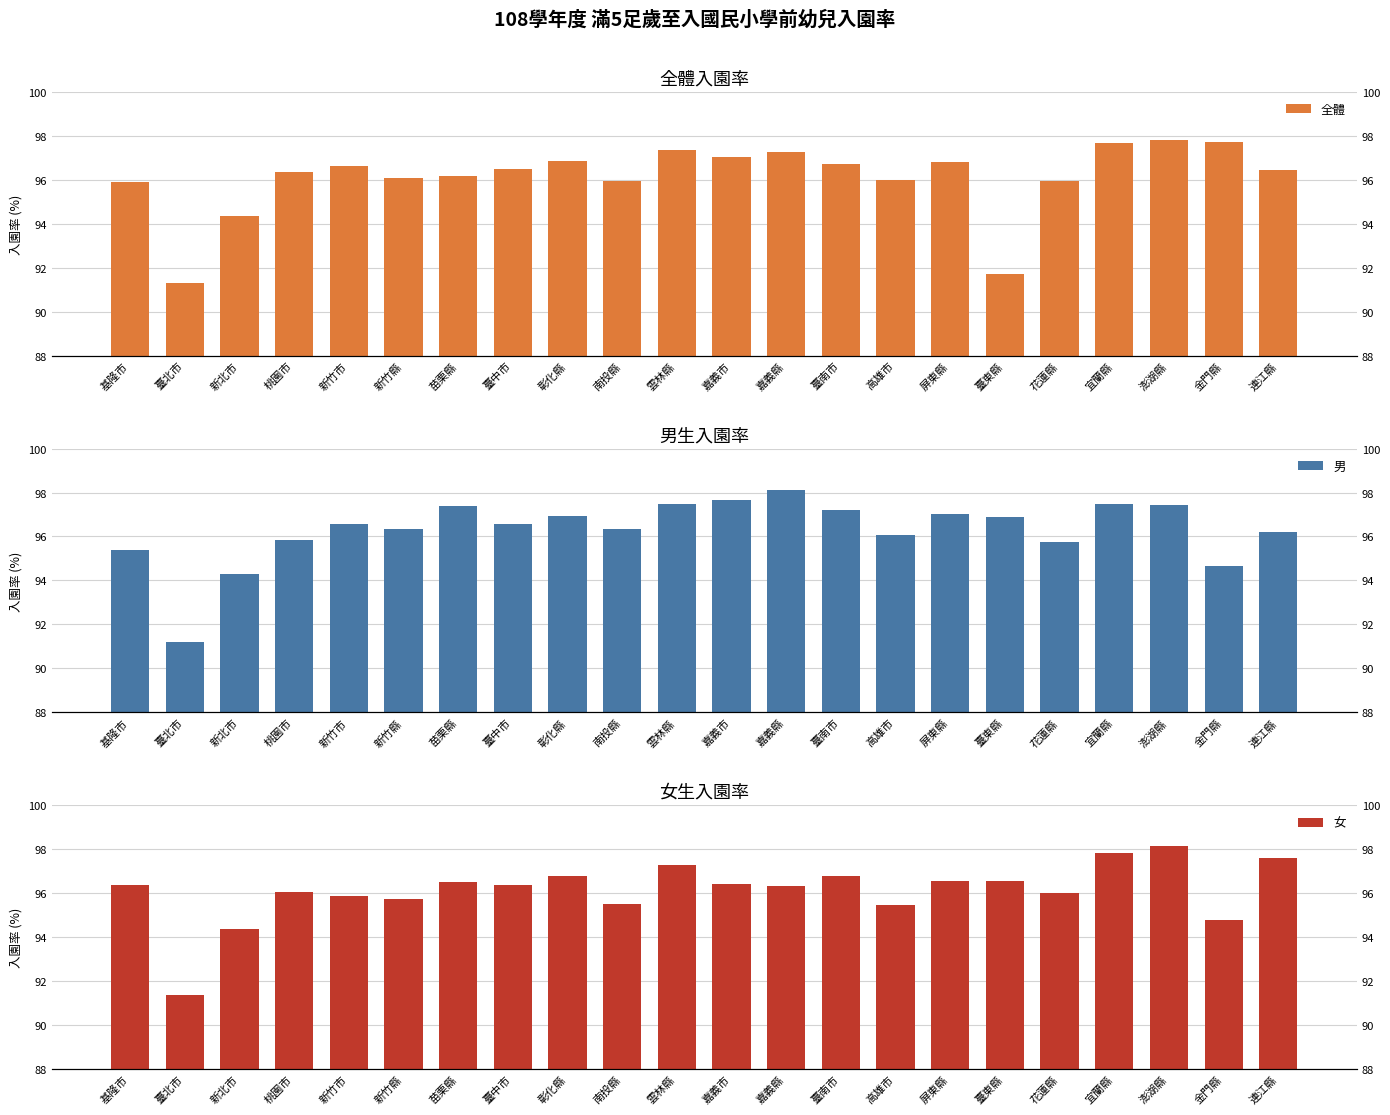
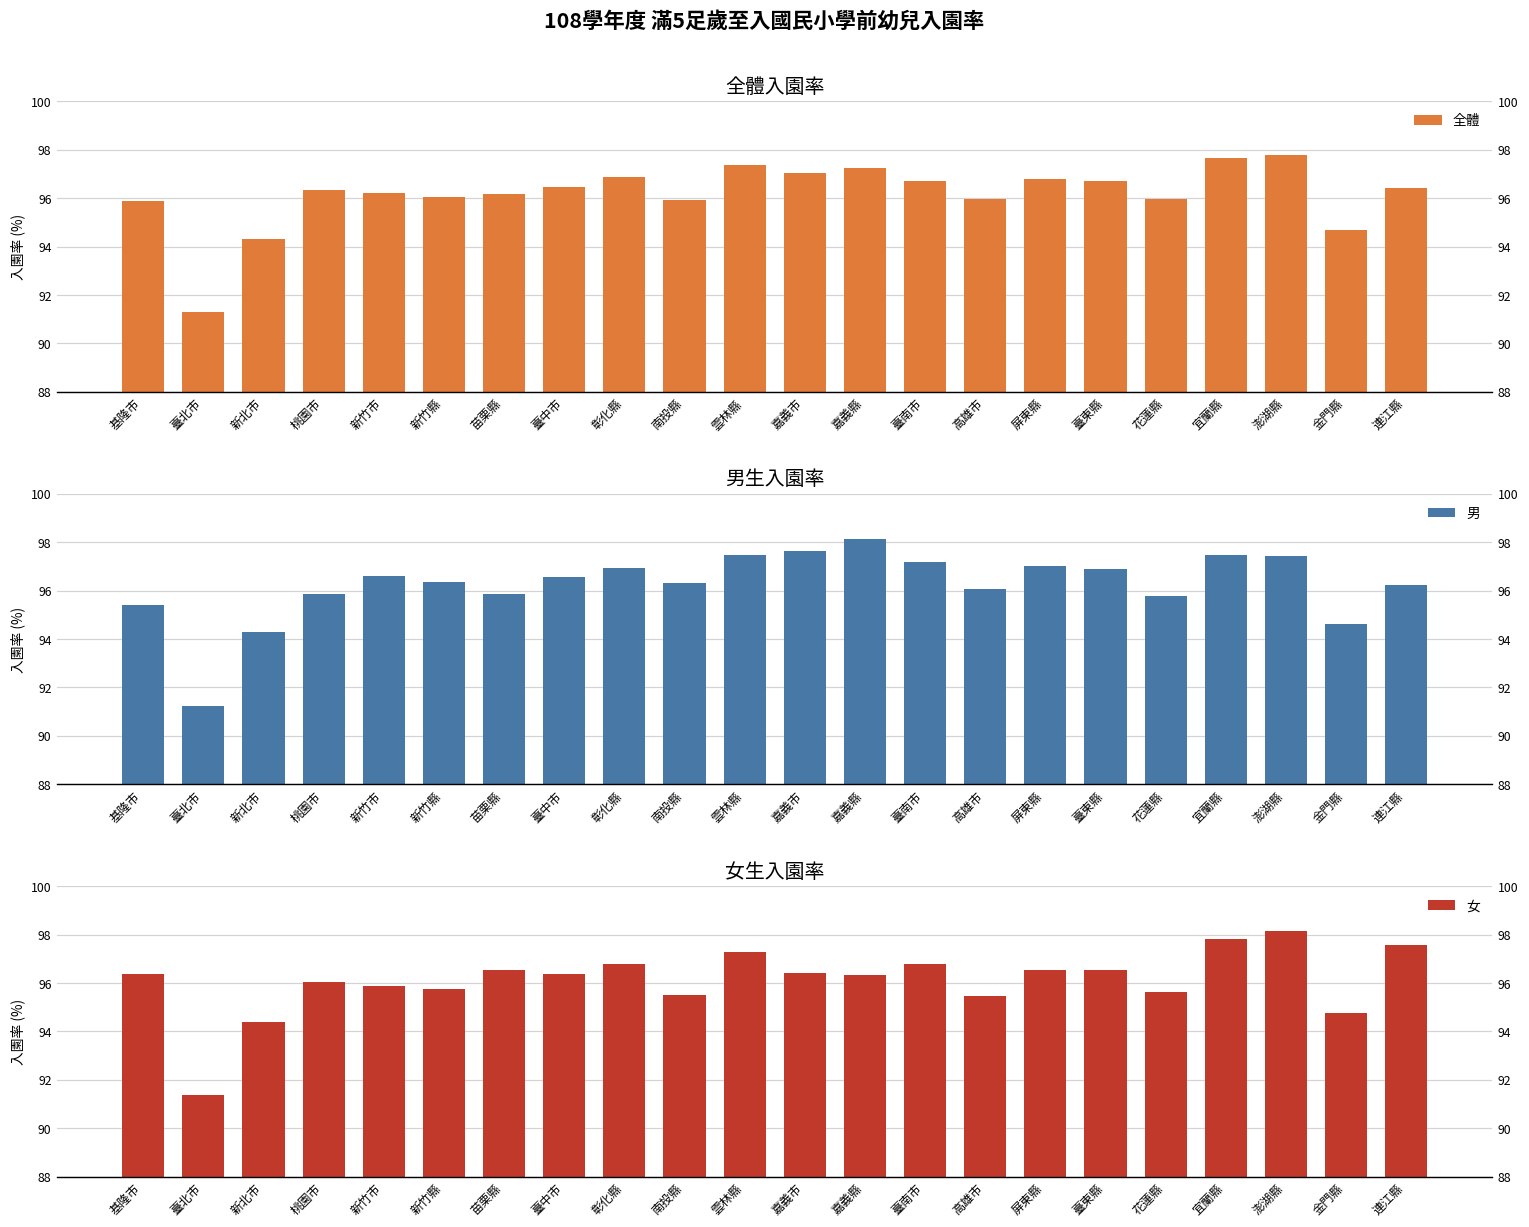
全體入園率, 新竹市: 96.6 -> 96.2
全體入園率, 臺東縣: 91.7 -> 96.7
全體入園率, 金門縣: 97.7 -> 94.7
男生入園率, 苗栗縣: 97.4 -> 95.9
女生入園率, 花蓮縣: 96.0 -> 95.6
